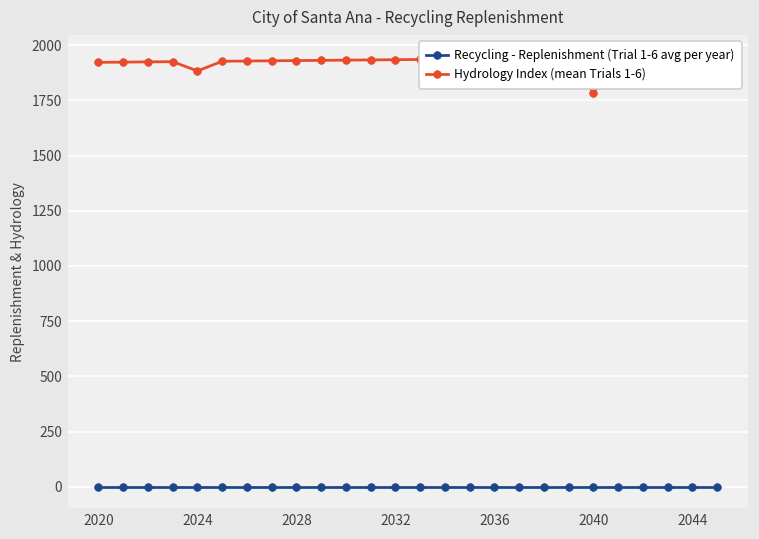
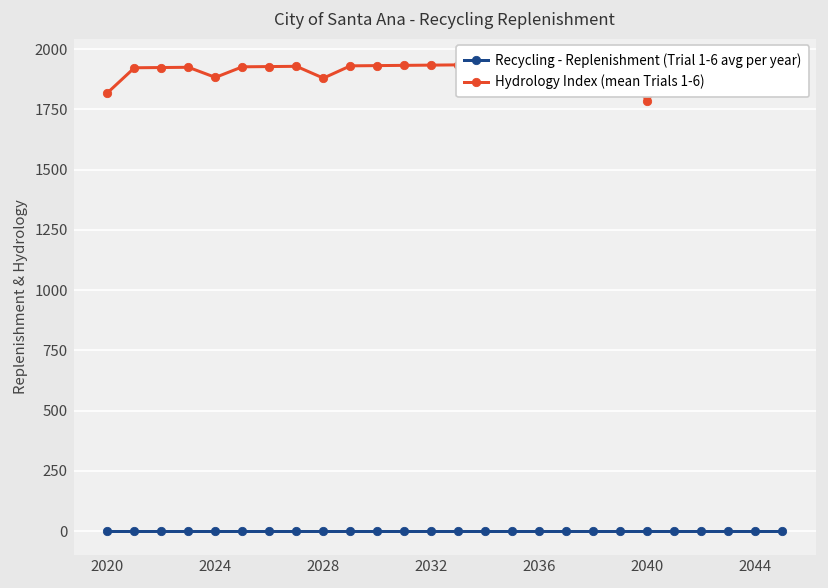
Hydrology Index (mean Trials 1-6), 2020: 1920 -> 1820
Hydrology Index (mean Trials 1-6), 2028: 1930 -> 1880
